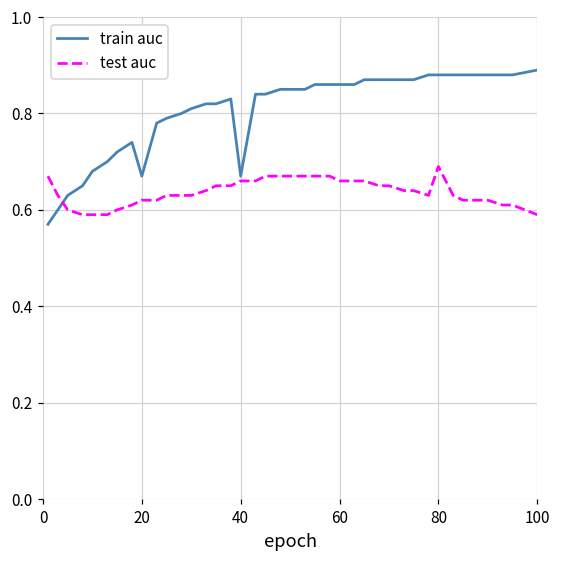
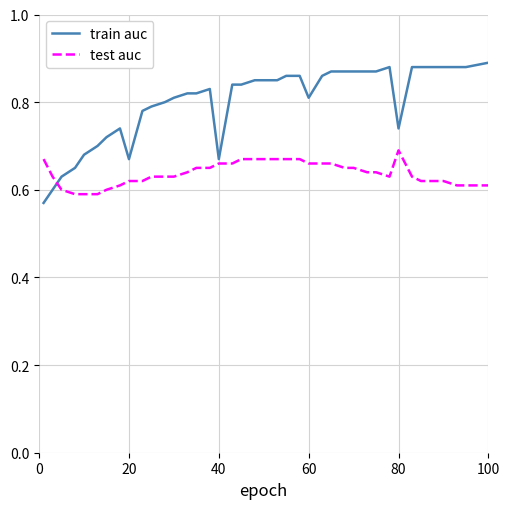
train auc, 60: 0.86 -> 0.81
train auc, 80: 0.88 -> 0.74
test auc, 100: 0.59 -> 0.61
